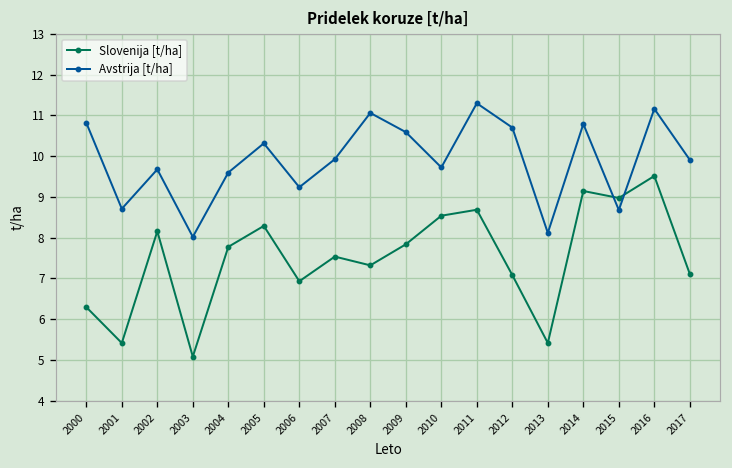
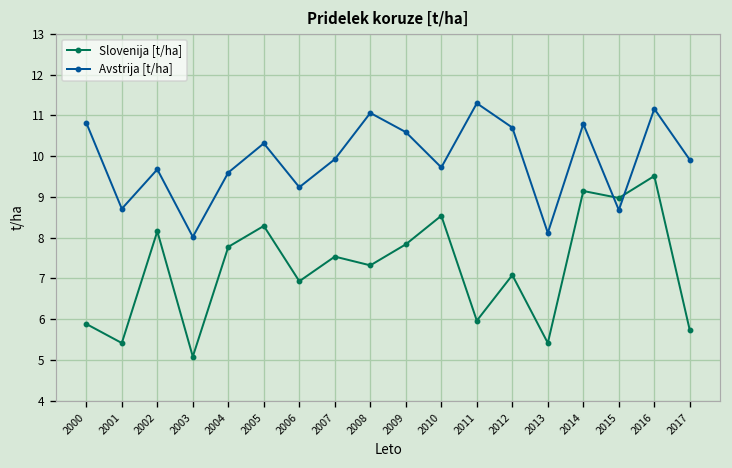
Slovenija [t/ha], 2000: 6.3 -> 5.9
Slovenija [t/ha], 2011: 8.7 -> 6.0
Slovenija [t/ha], 2017: 7.1 -> 5.7
